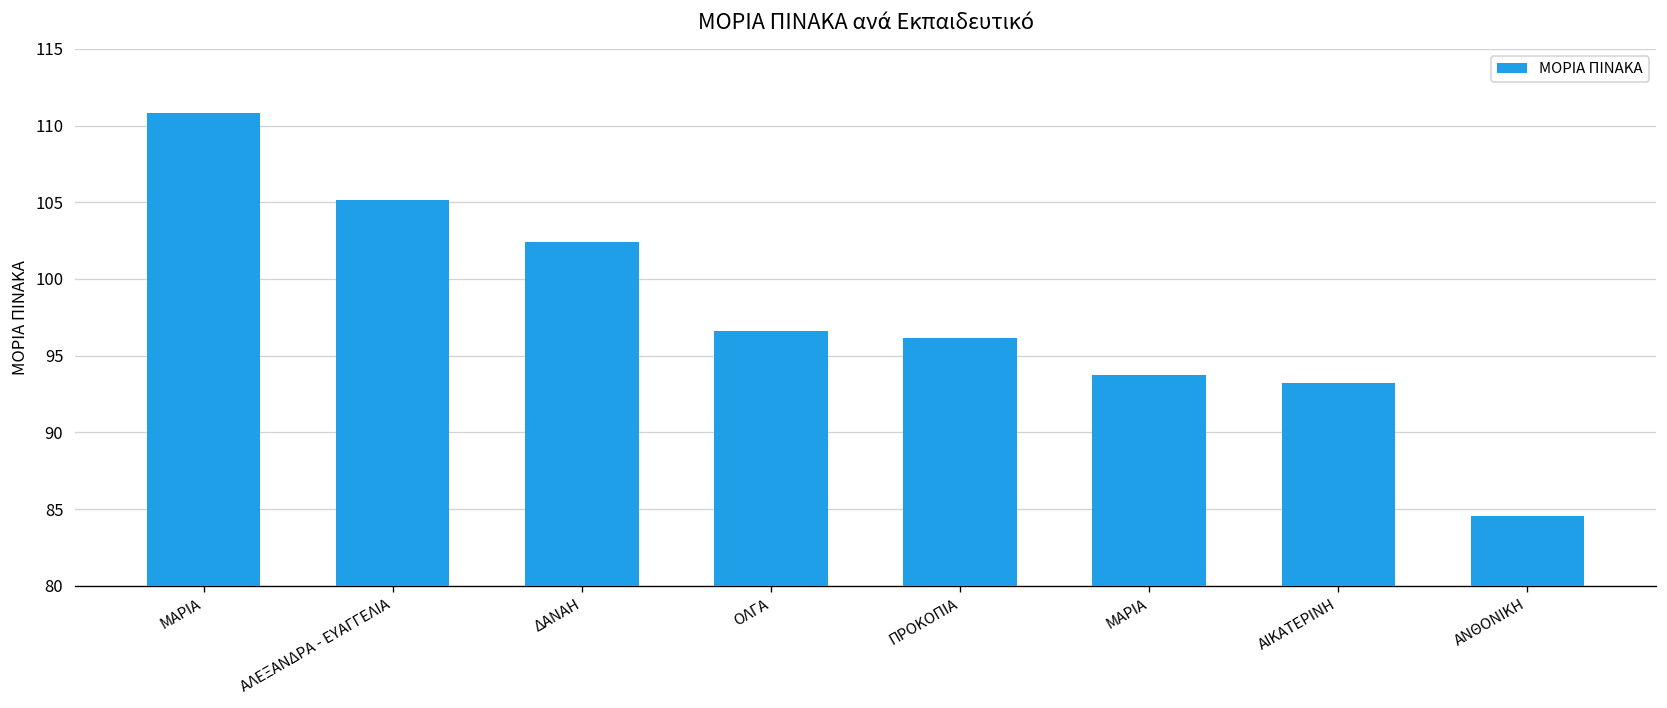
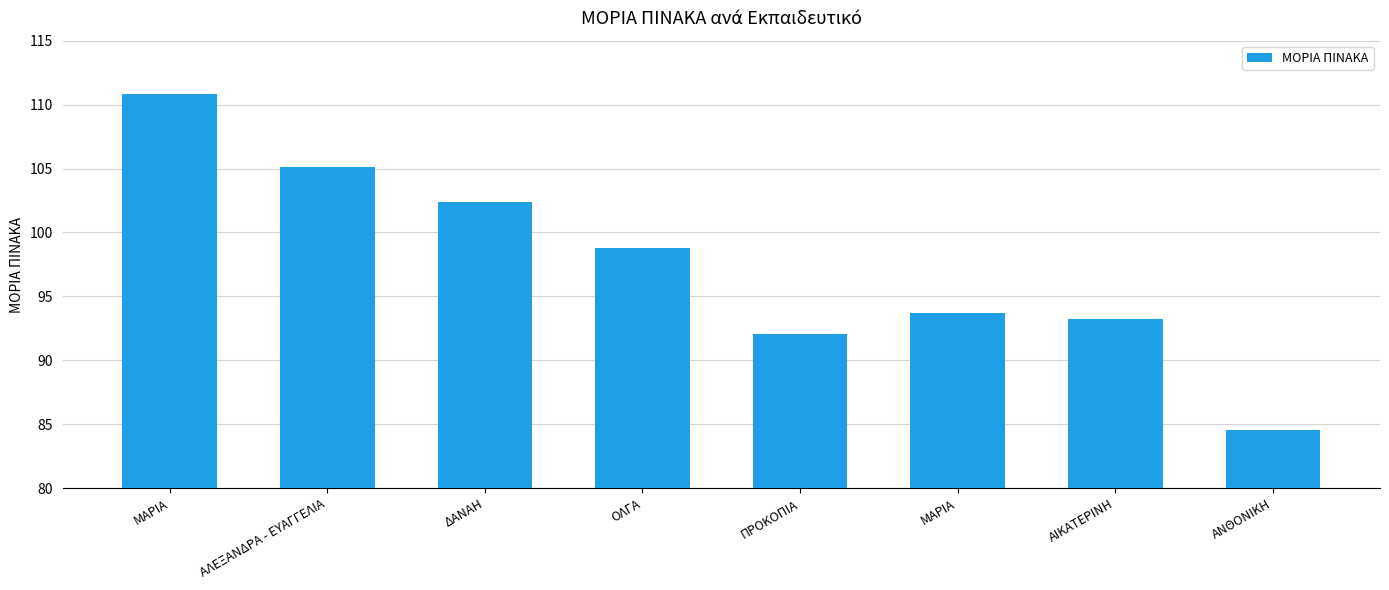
ΟΛΓΑ: 96.6 -> 98.8
ΠΡΟΚΟΠΙΑ: 96.2 -> 92.1
